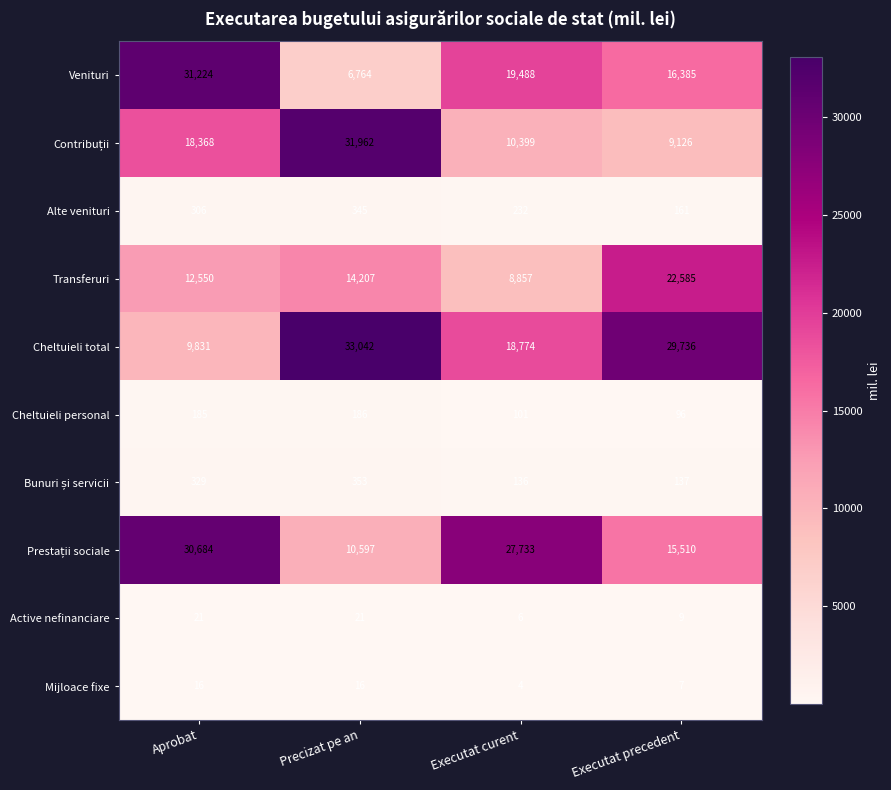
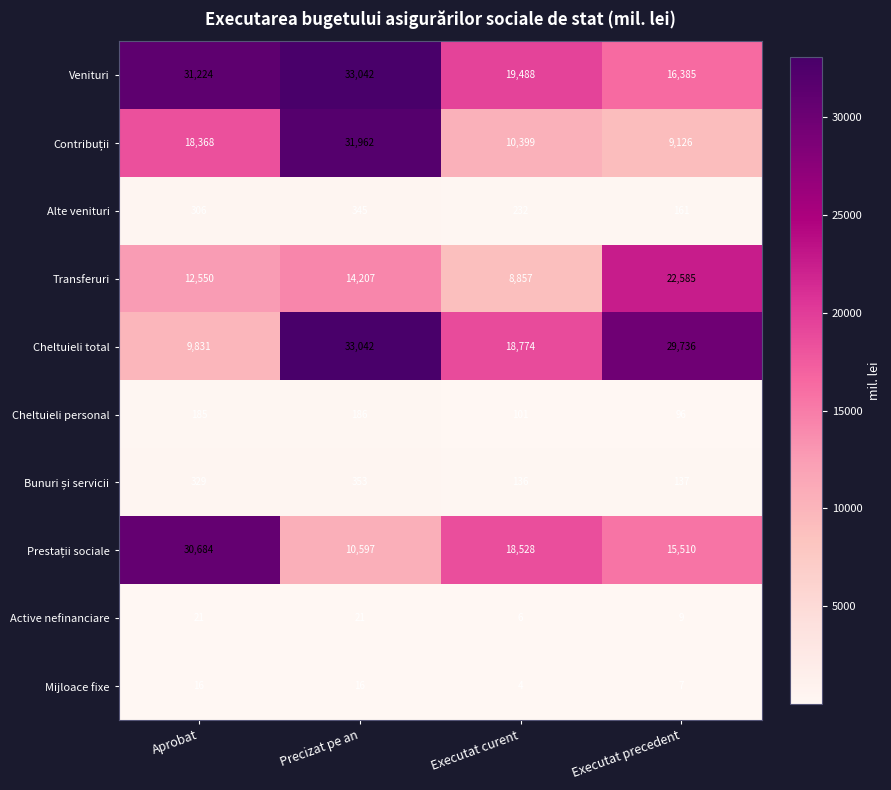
Venituri, Precizat pe an: 6,764 -> 33,042
Prestații sociale, Executat curent: 27,733 -> 18,528
